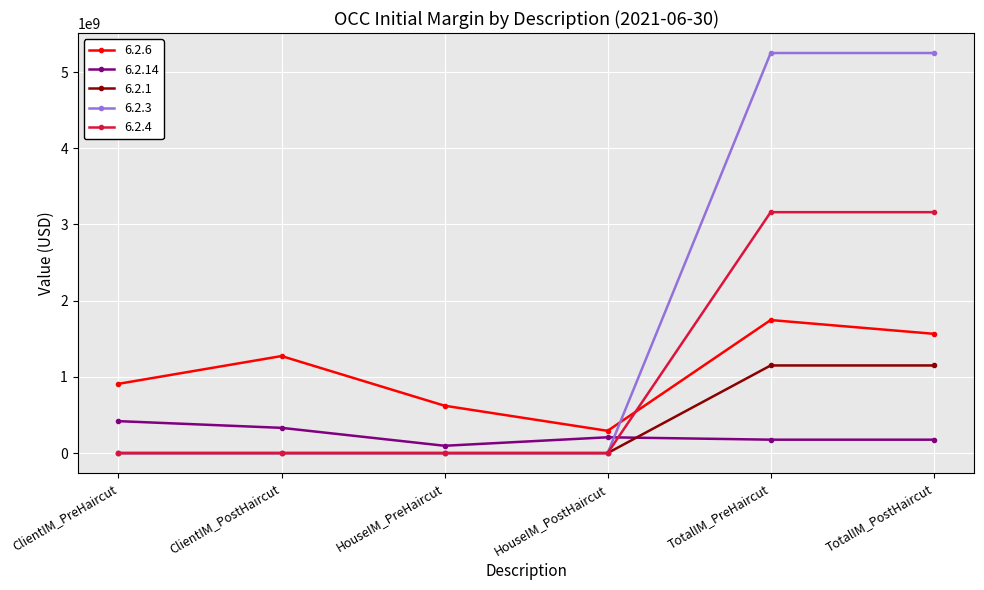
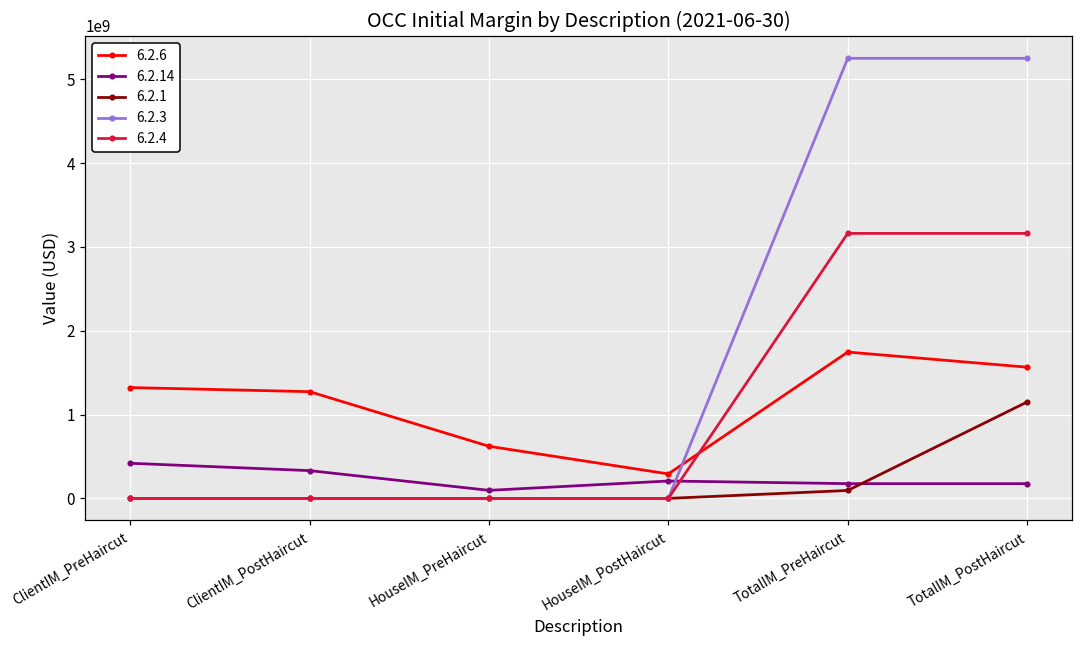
6.2.6, ClientIM_PreHaircut: 900000000 -> 1300000000
6.2.1, TotalIM_PreHaircut: 1200000000 -> 100000000
